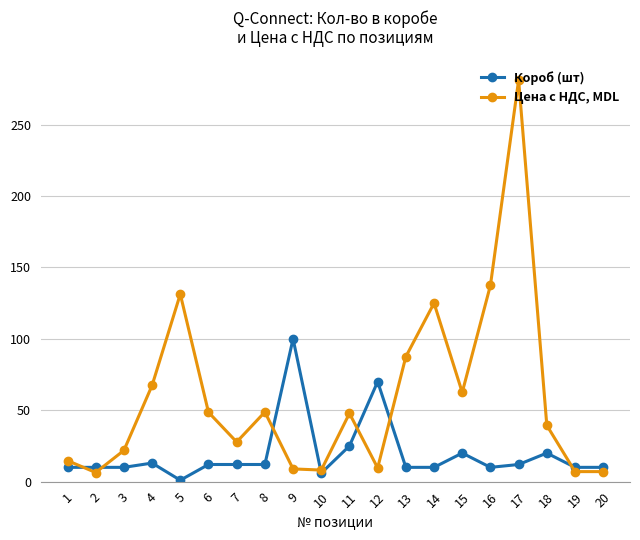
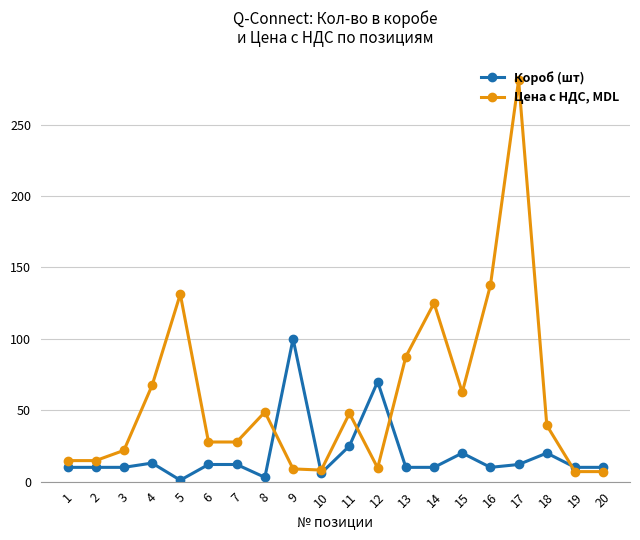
Цена с НДС, MDL, 2: 6 -> 15
Цена с НДС, MDL, 6: 49 -> 28
Короб (шт), 8: 12 -> 3
